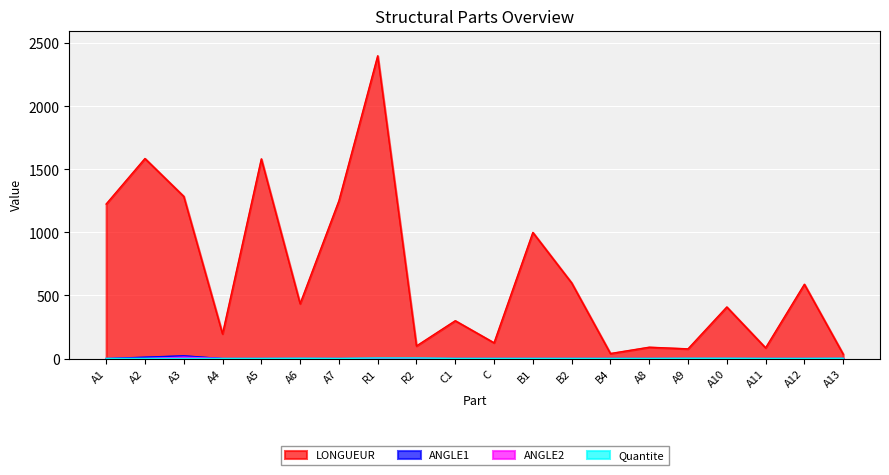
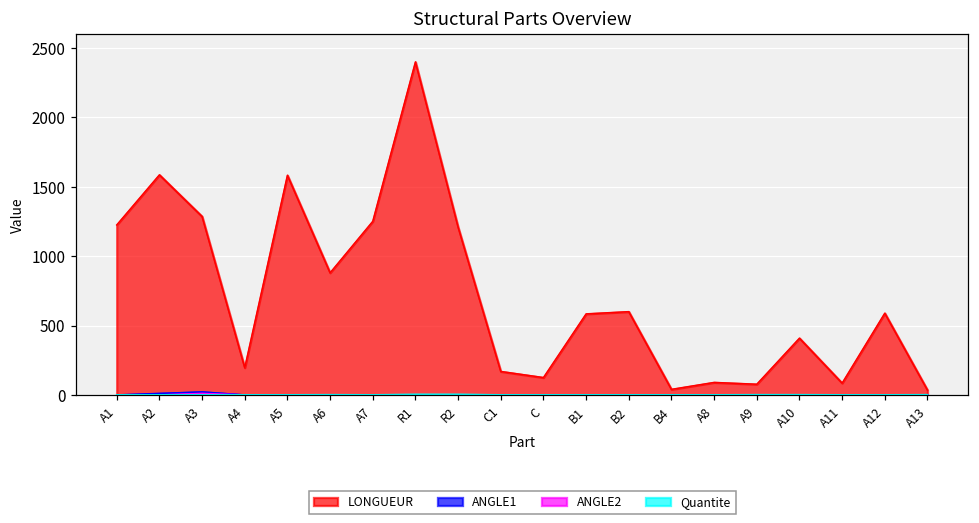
LONGUEUR, A6: 440 -> 880
LONGUEUR, R2: 100 -> 1210
LONGUEUR, C1: 300 -> 170
LONGUEUR, B1: 1000 -> 580
